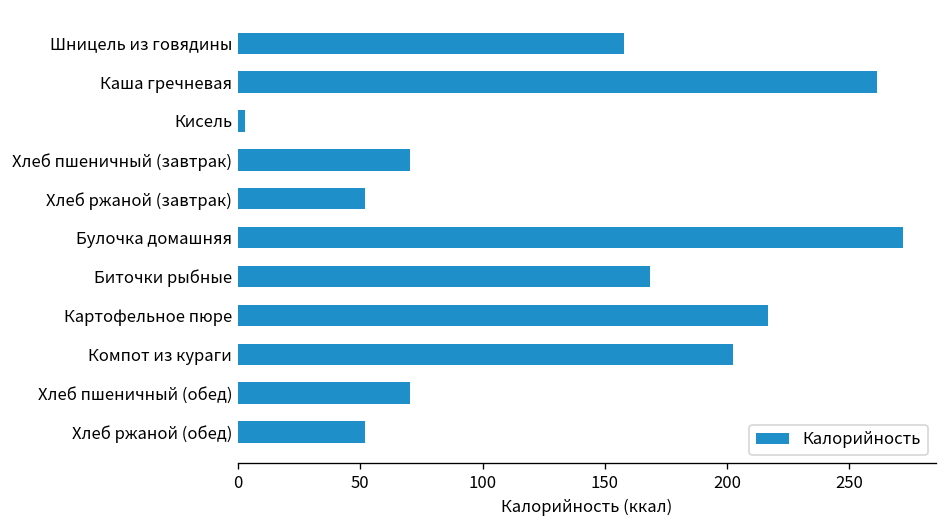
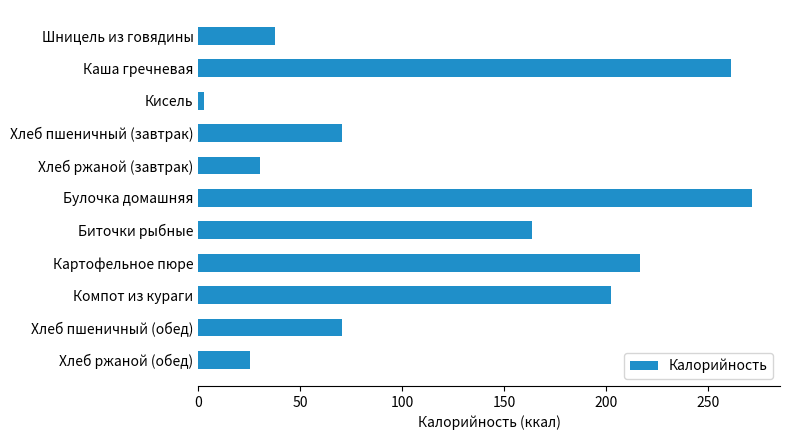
Шницель из говядины: 158 -> 38
Хлеб ржаной (завтрак): 52 -> 30
Биточки рыбные: 168 -> 164
Хлеб ржаной (обед): 52 -> 25
